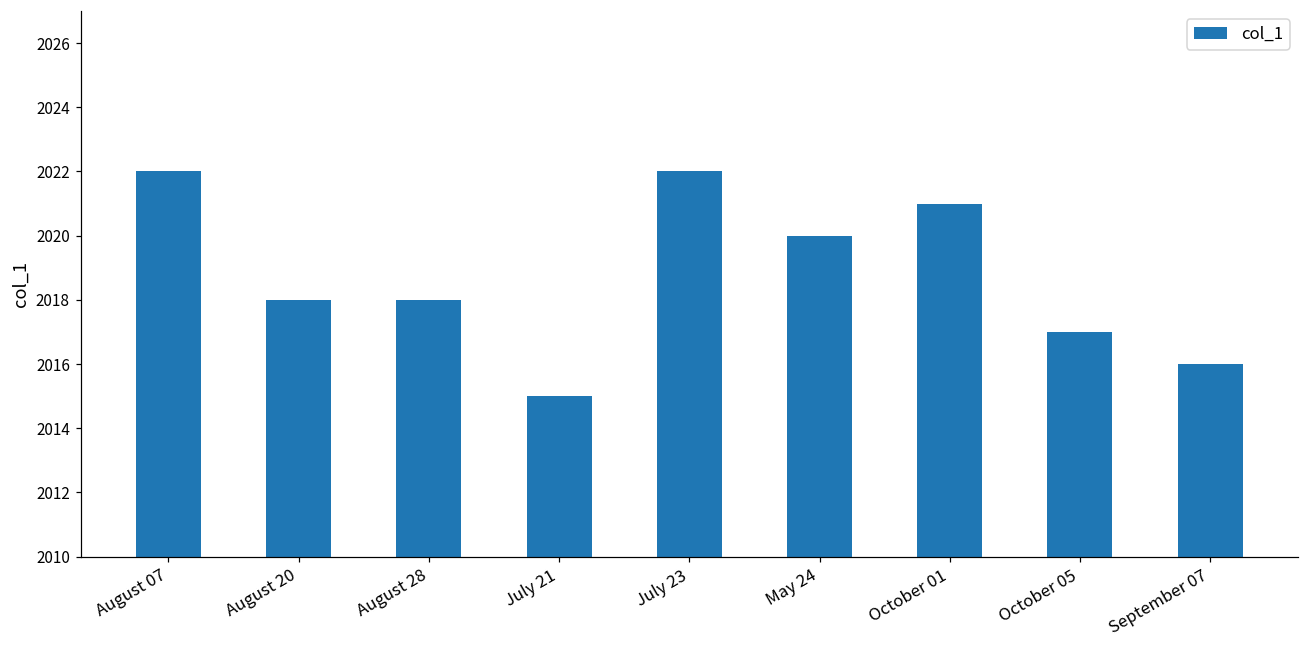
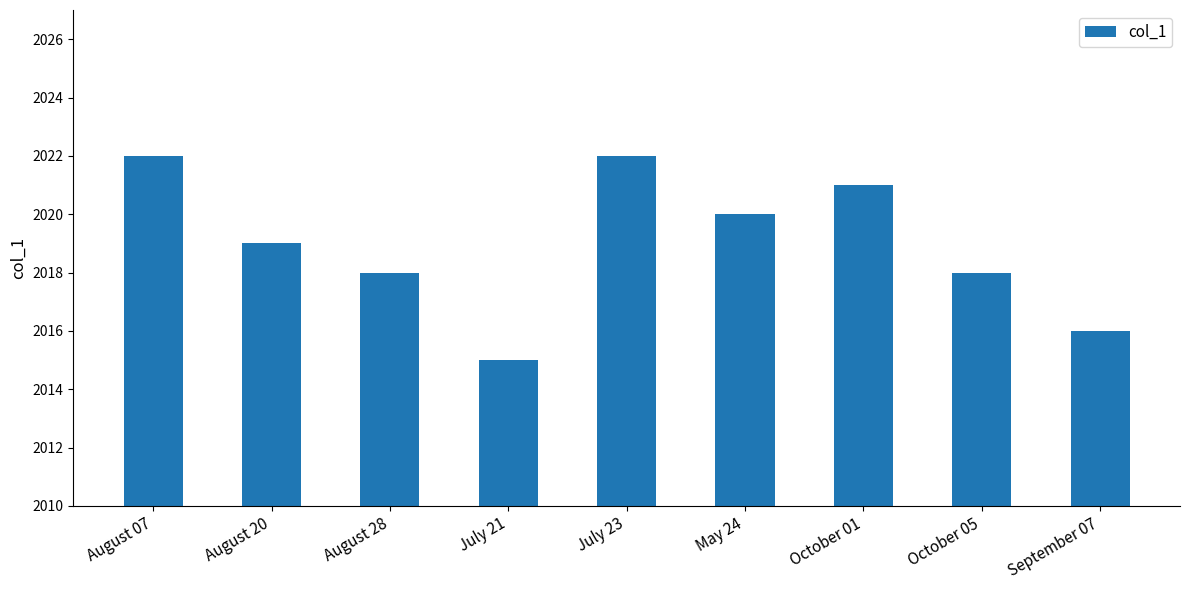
August 20: 2018 -> 2019
October 05: 2017 -> 2018
